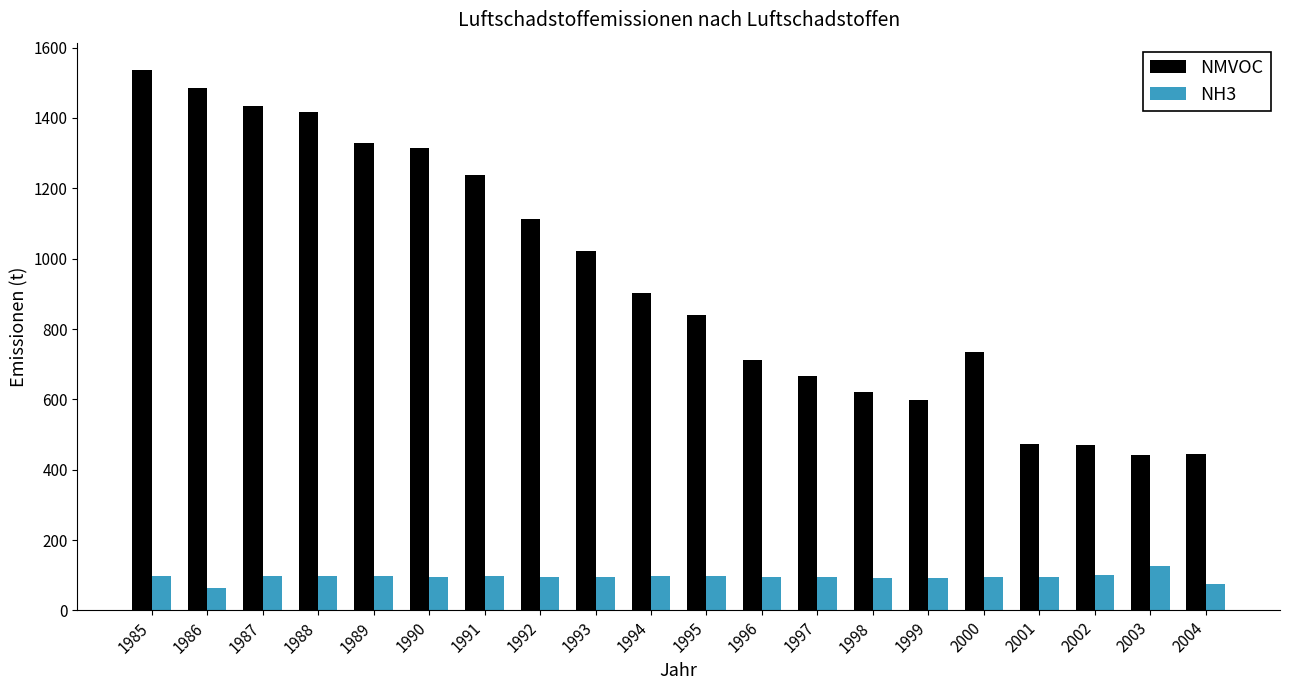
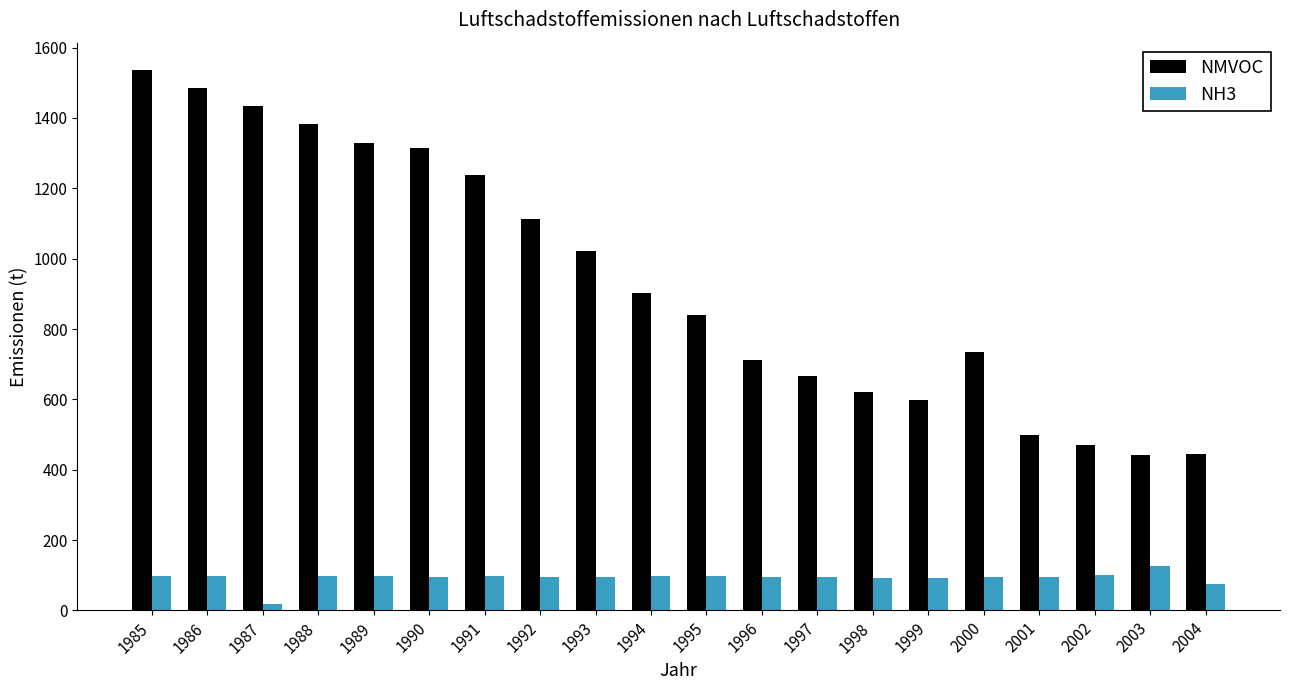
NH3, 1986: 60 -> 100
NH3, 1987: 100 -> 20
NMVOC, 1988: 1420 -> 1380
NMVOC, 2001: 470 -> 500
